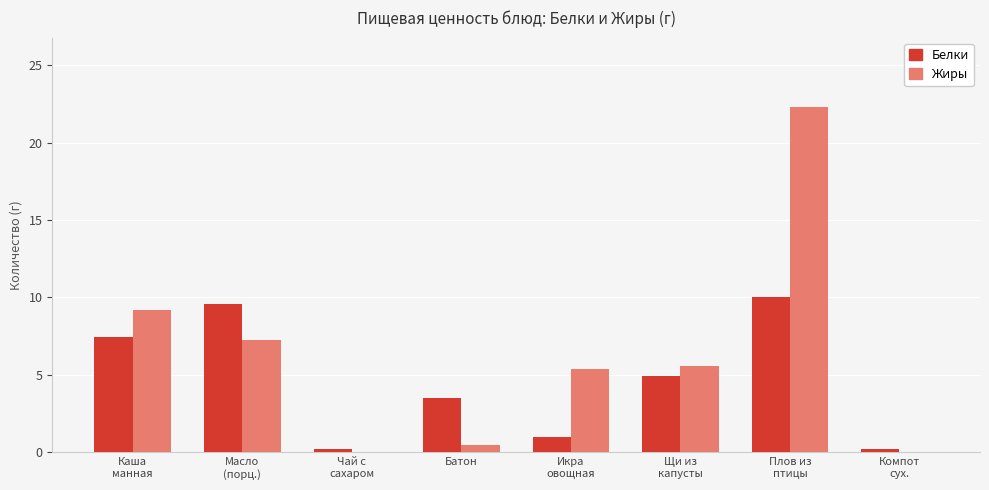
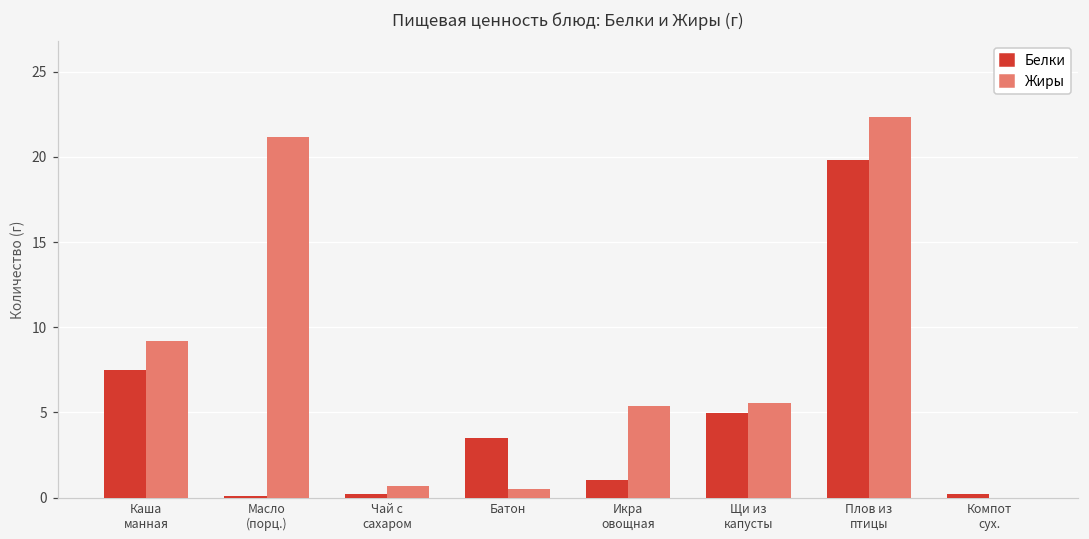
Белки, Масло (порц.): 9.6 -> 0.1
Жиры, Масло (порц.): 7.3 -> 21.2
Жиры, Чай с сахаром: 0.1 -> 0.7
Белки, Плов из птицы: 10.0 -> 19.8
